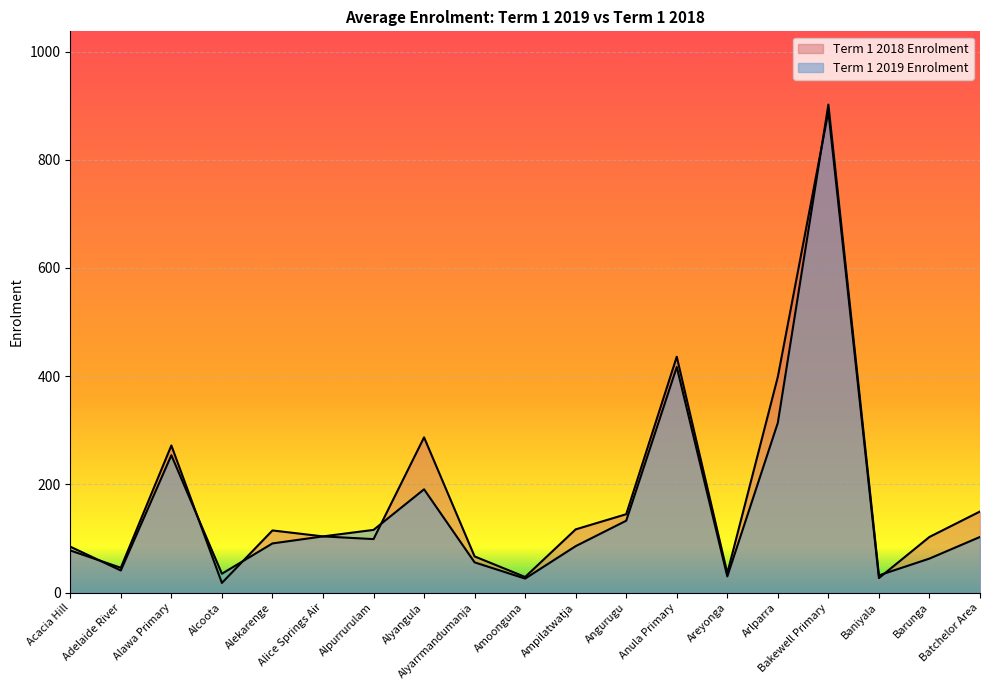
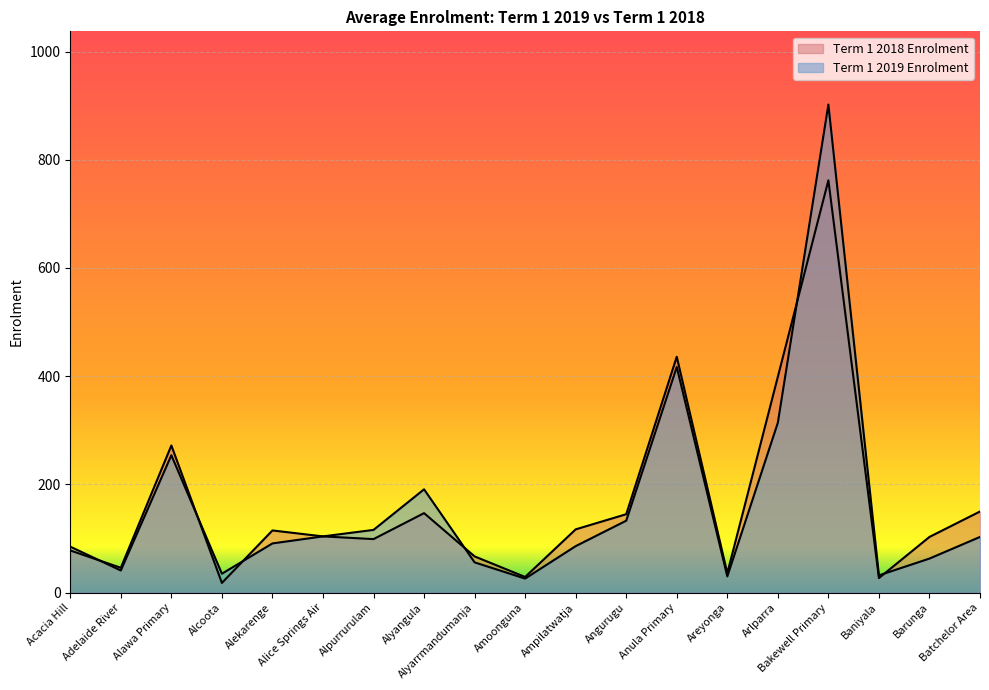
Term 1 2018 Enrolment, Alyangula: 290 -> 150
Term 1 2018 Enrolment, Bakewell Primary: 890 -> 760
